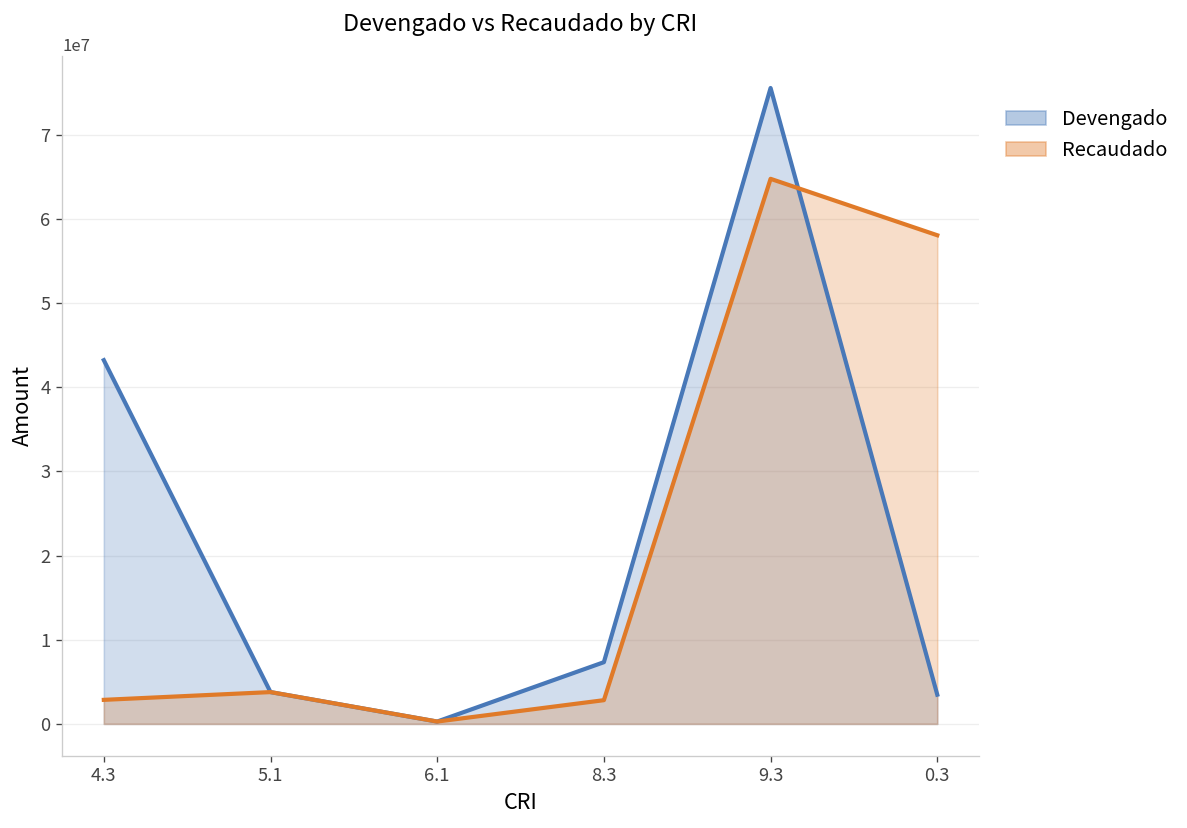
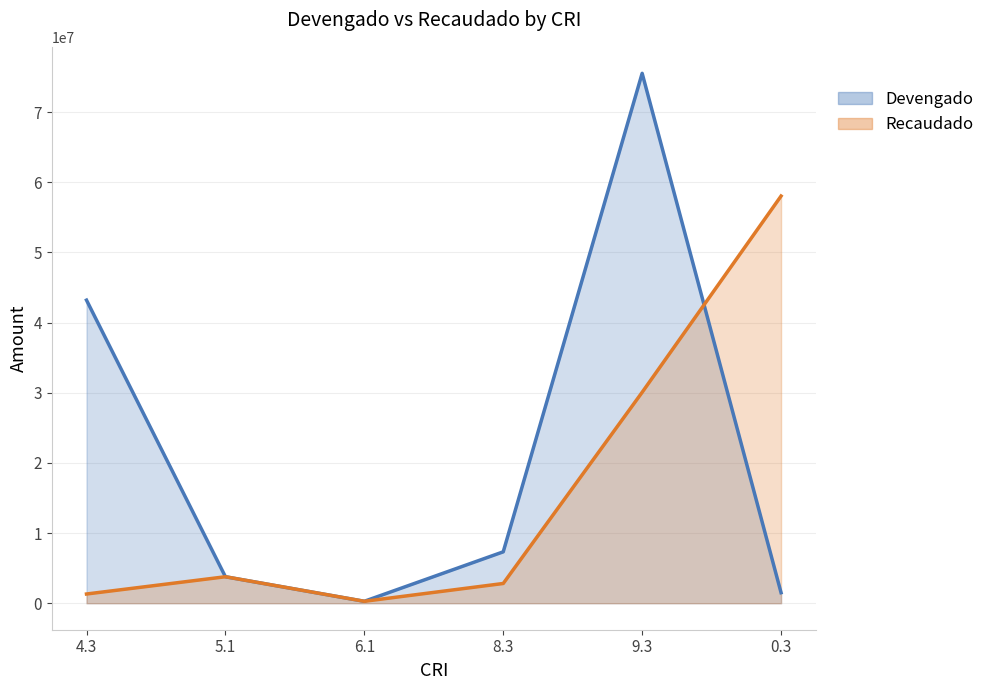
Recaudado, 4.3: 3000000 -> 1000000
Recaudado, 9.3: 65000000 -> 30000000
Devengado, 0.3: 3000000 -> 2000000
